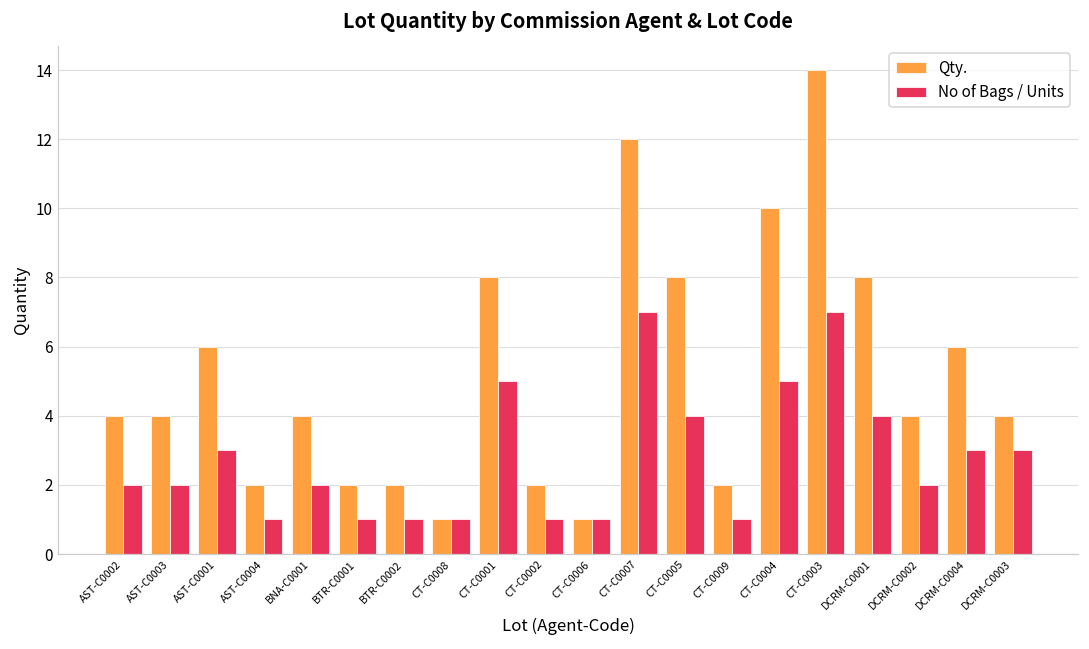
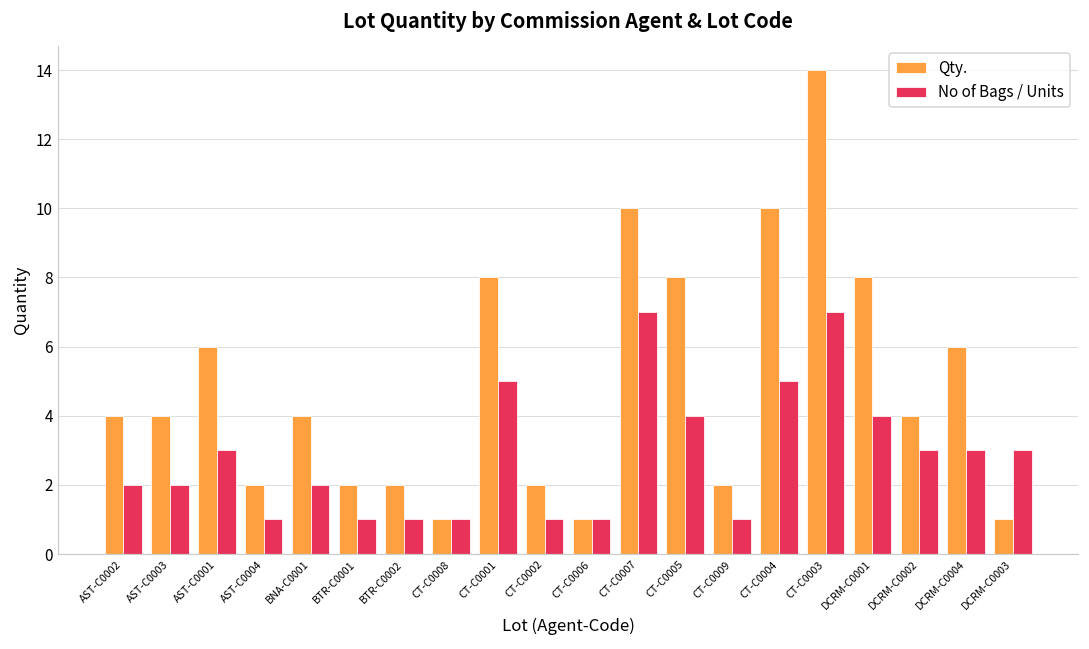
Qty., CT-C0007: 12 -> 10
No of Bags / Units, DCRM-C0002: 2 -> 3
Qty., DCRM-C0003: 4 -> 1
